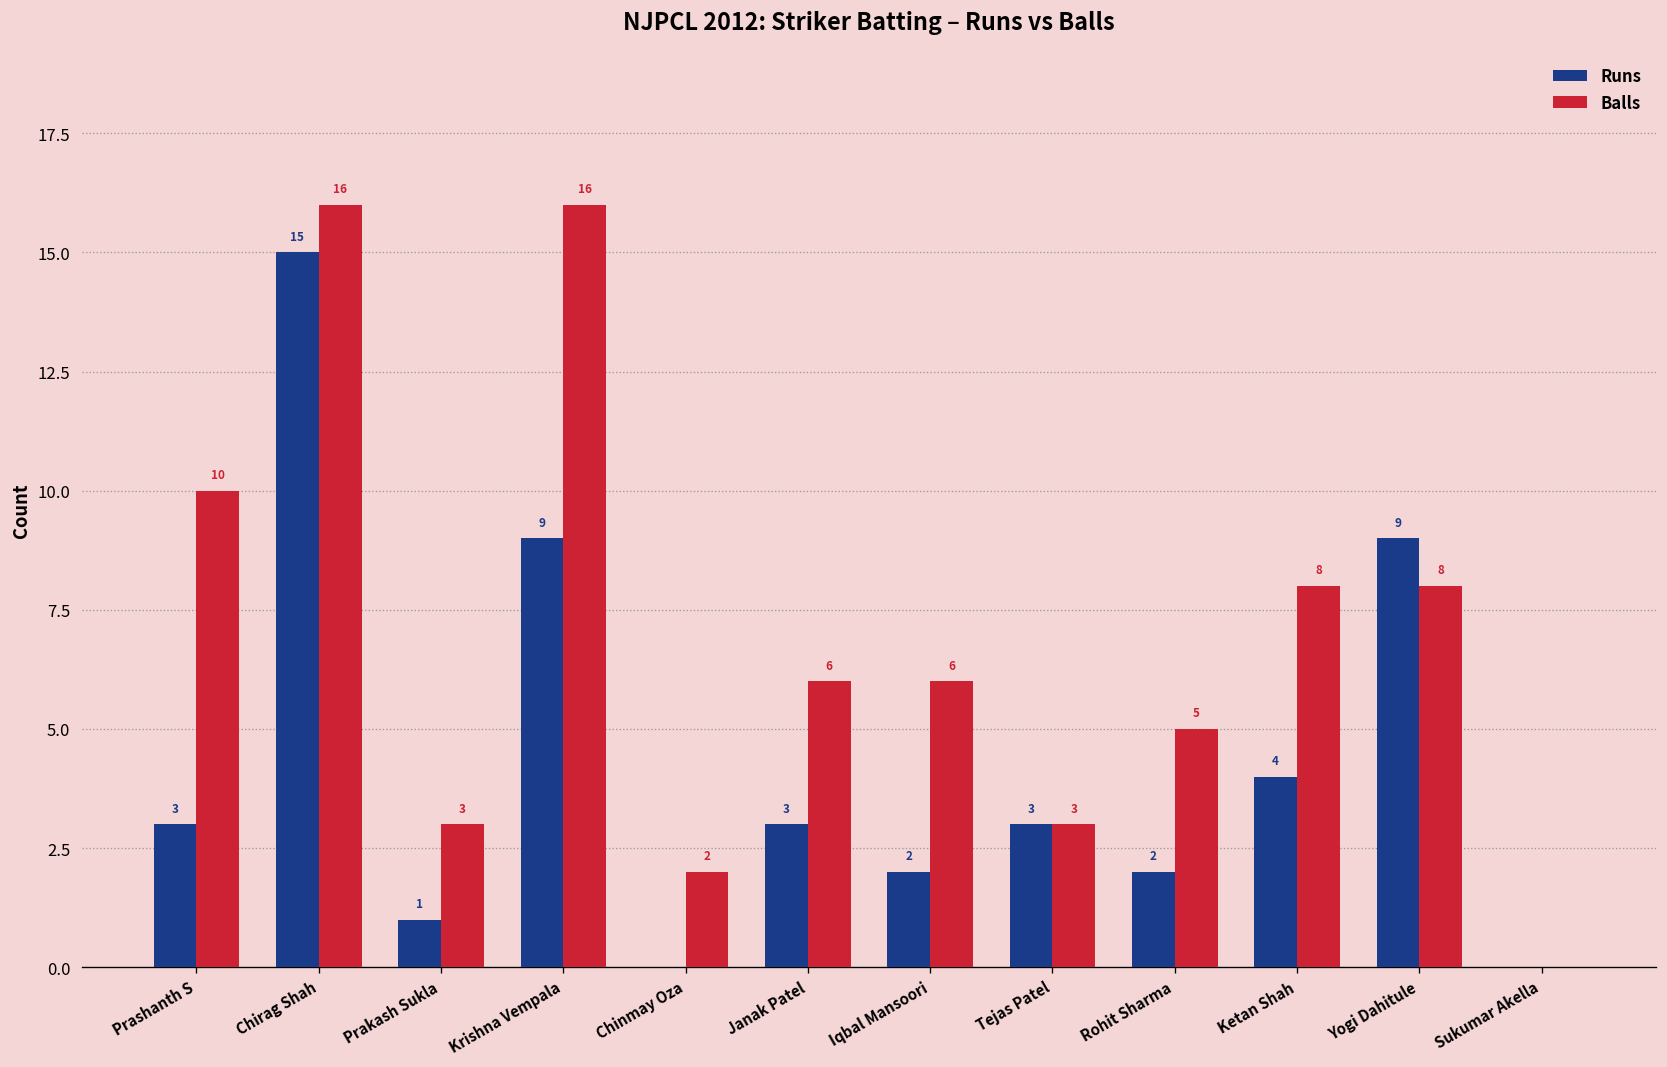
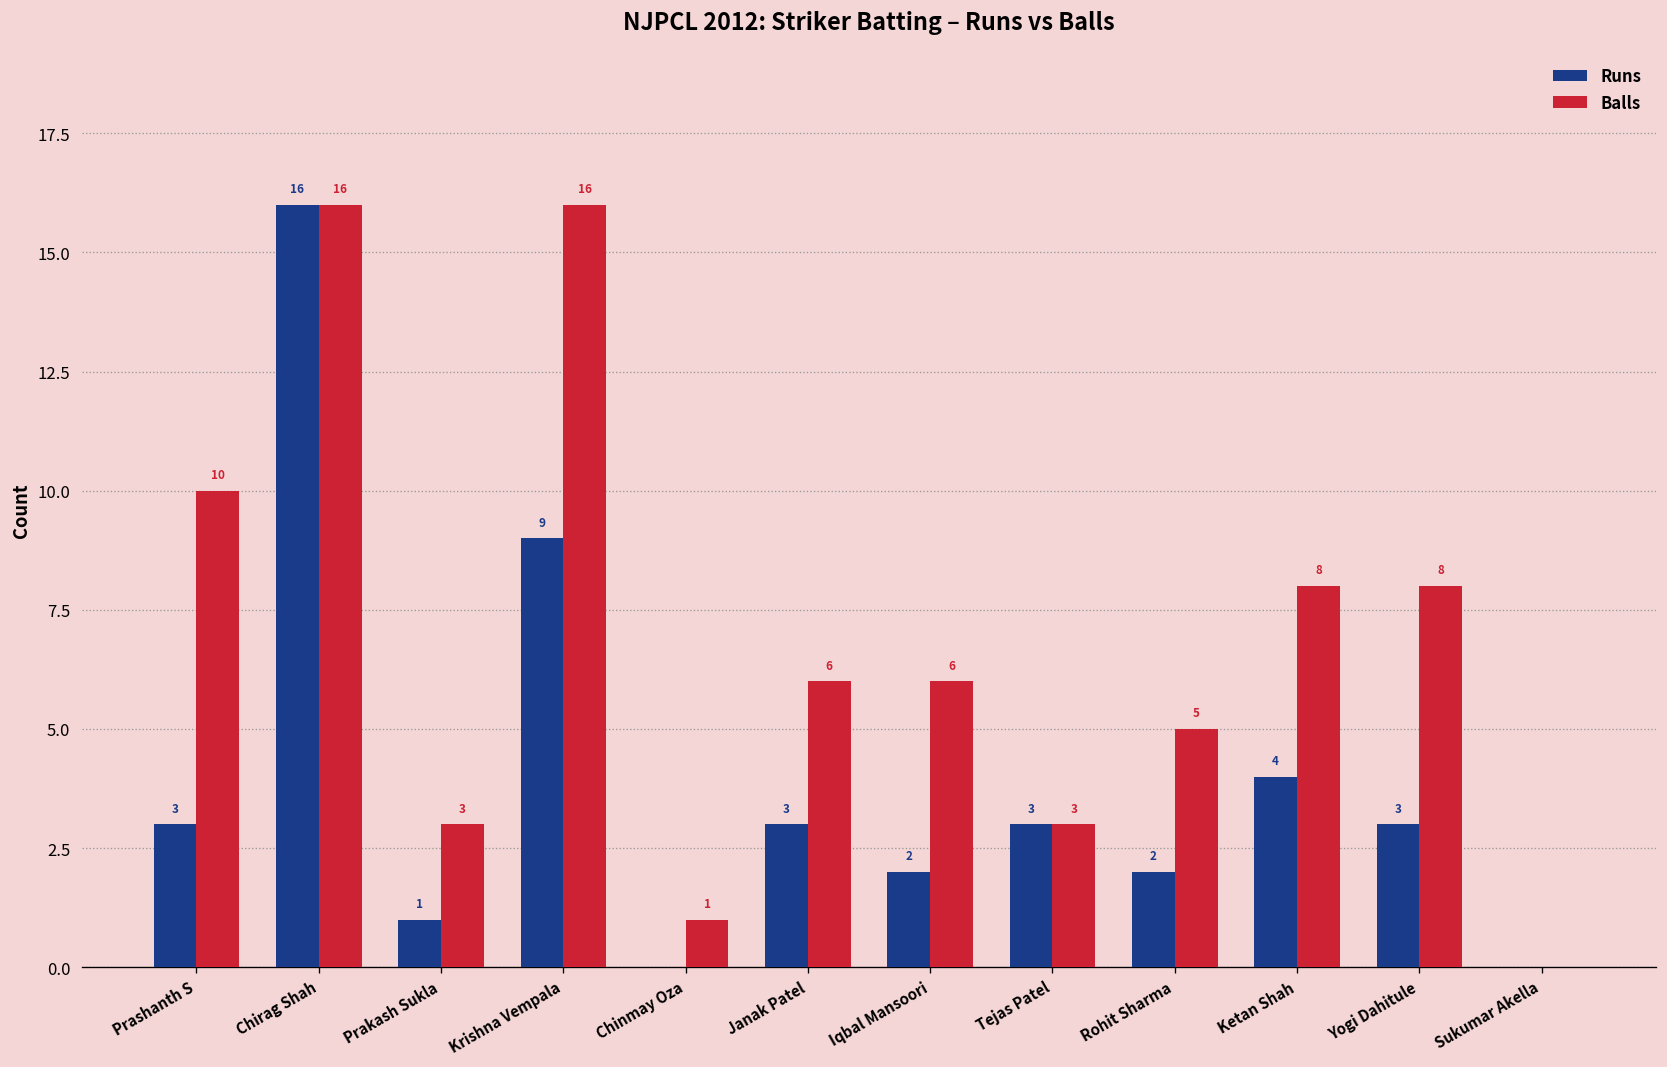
Runs, Chirag Shah: 15 -> 16
Balls, Chinmay Oza: 2 -> 1
Runs, Yogi Dahitule: 9 -> 3
